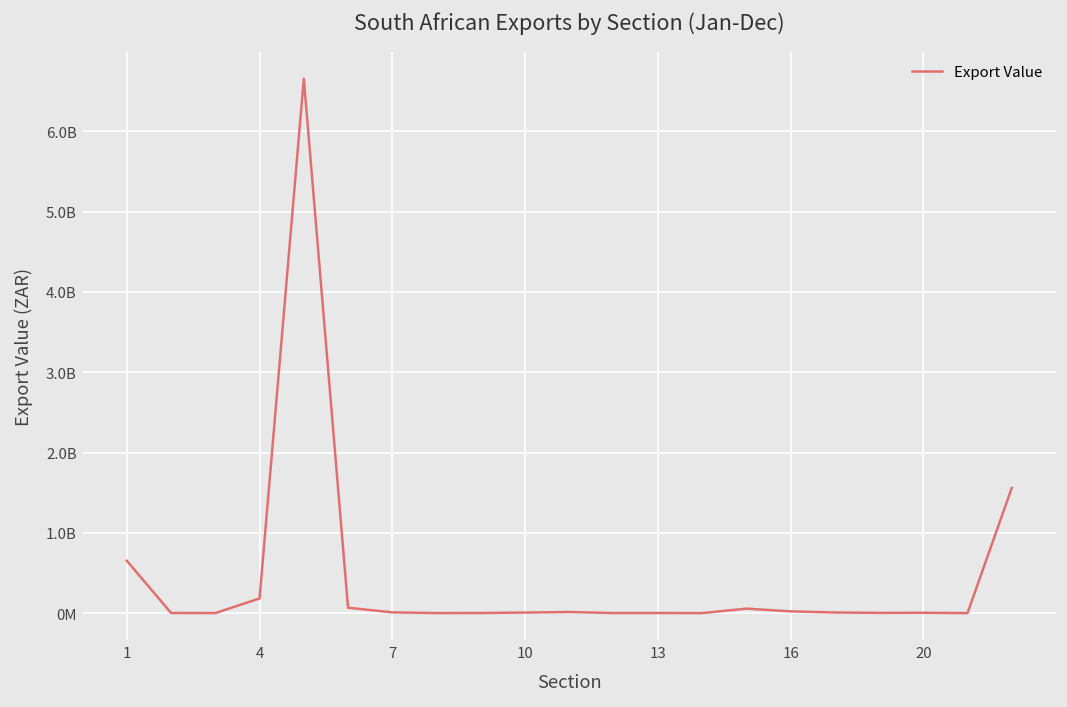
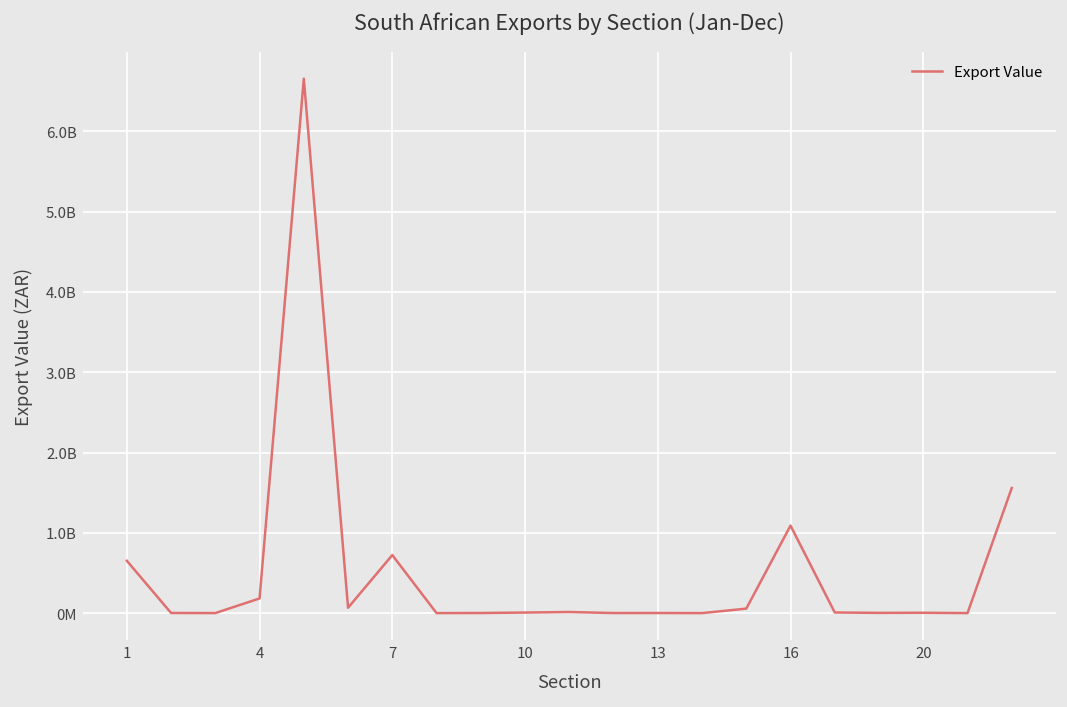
7: 0 -> 700000000
16: 0 -> 1100000000
